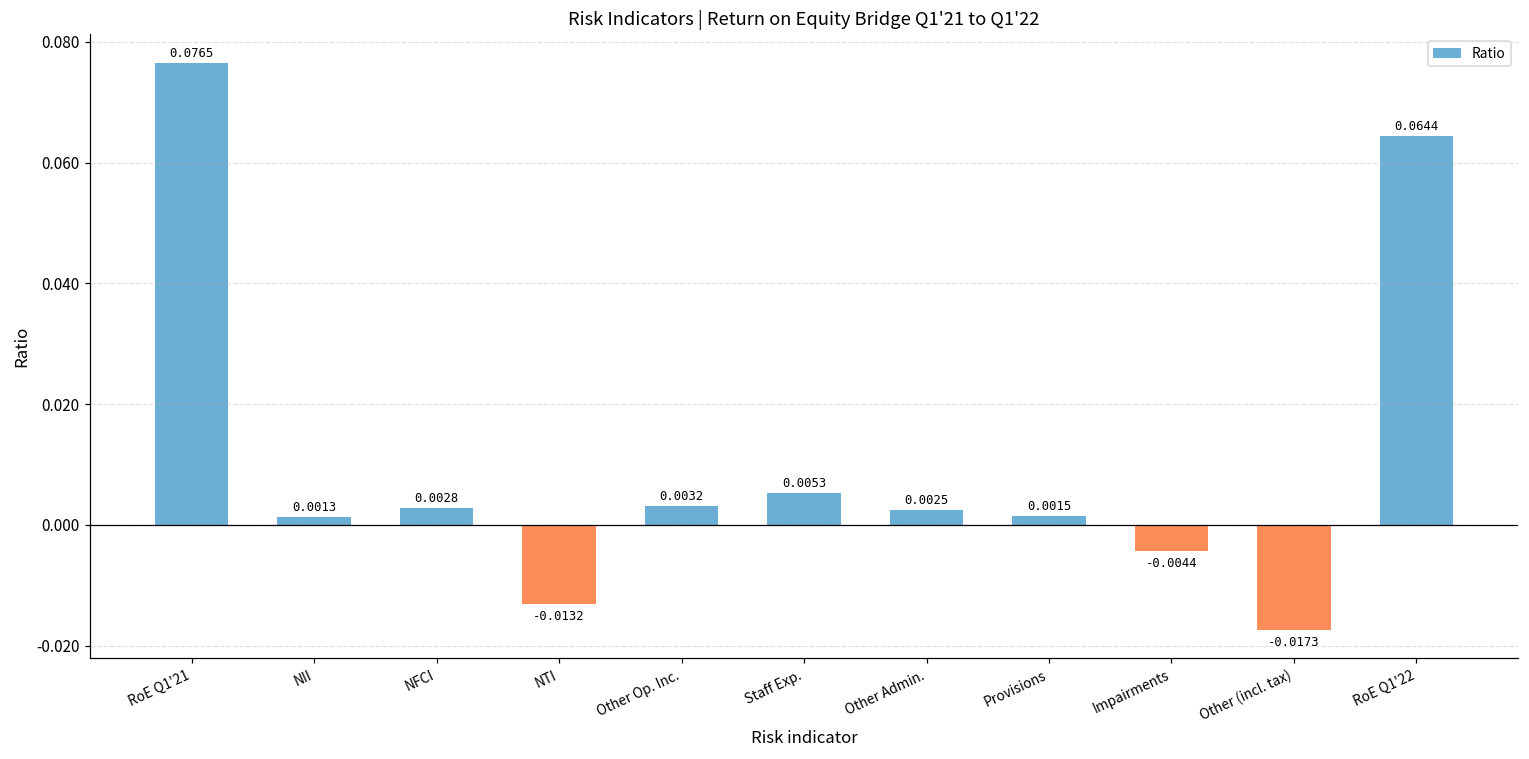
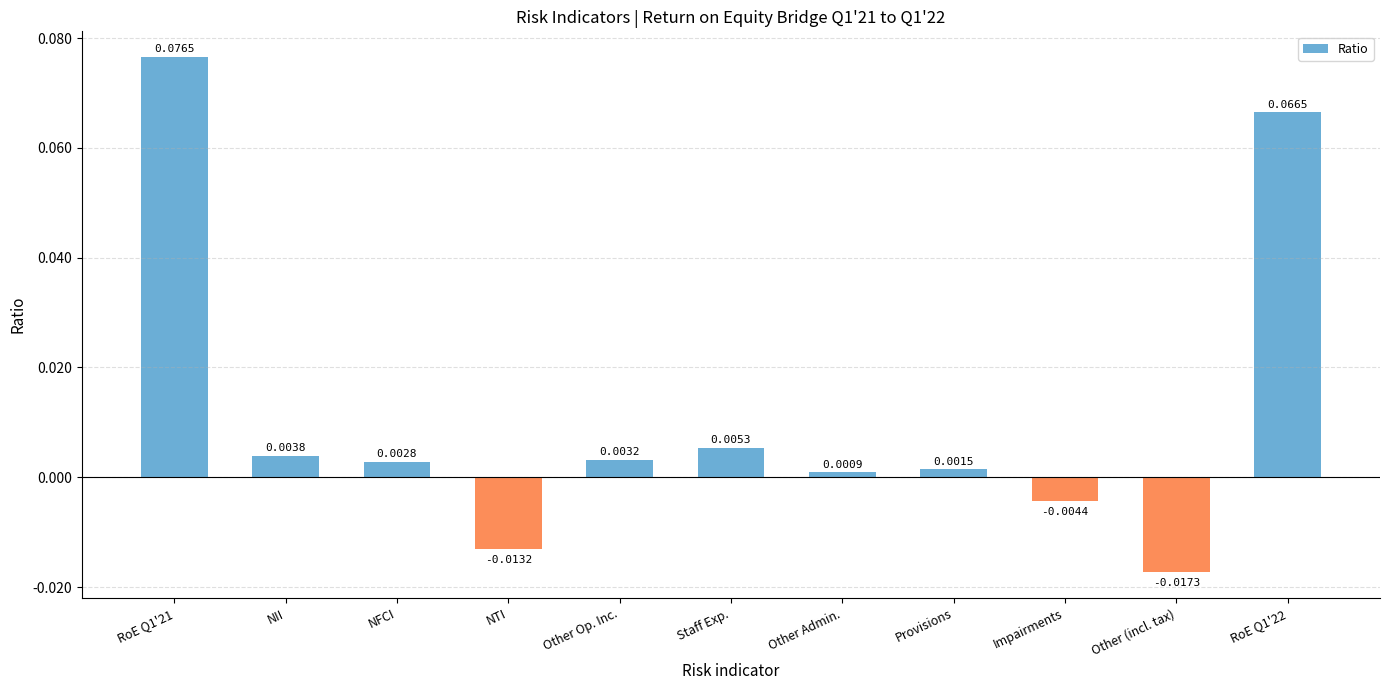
NII: 0.0013 -> 0.0038
Other Admin.: 0.0025 -> 0.0009
RoE Q1'22: 0.0644 -> 0.0665
